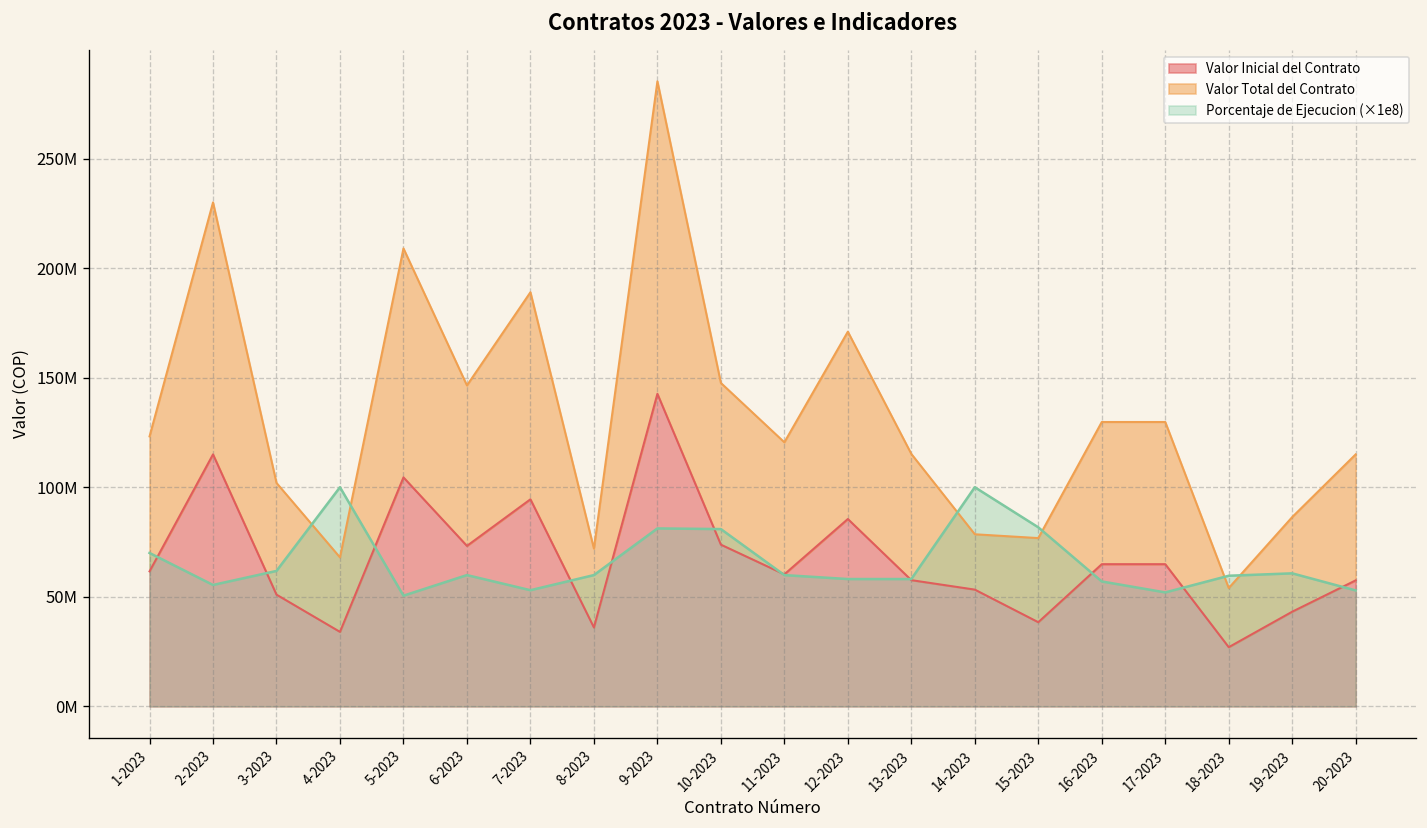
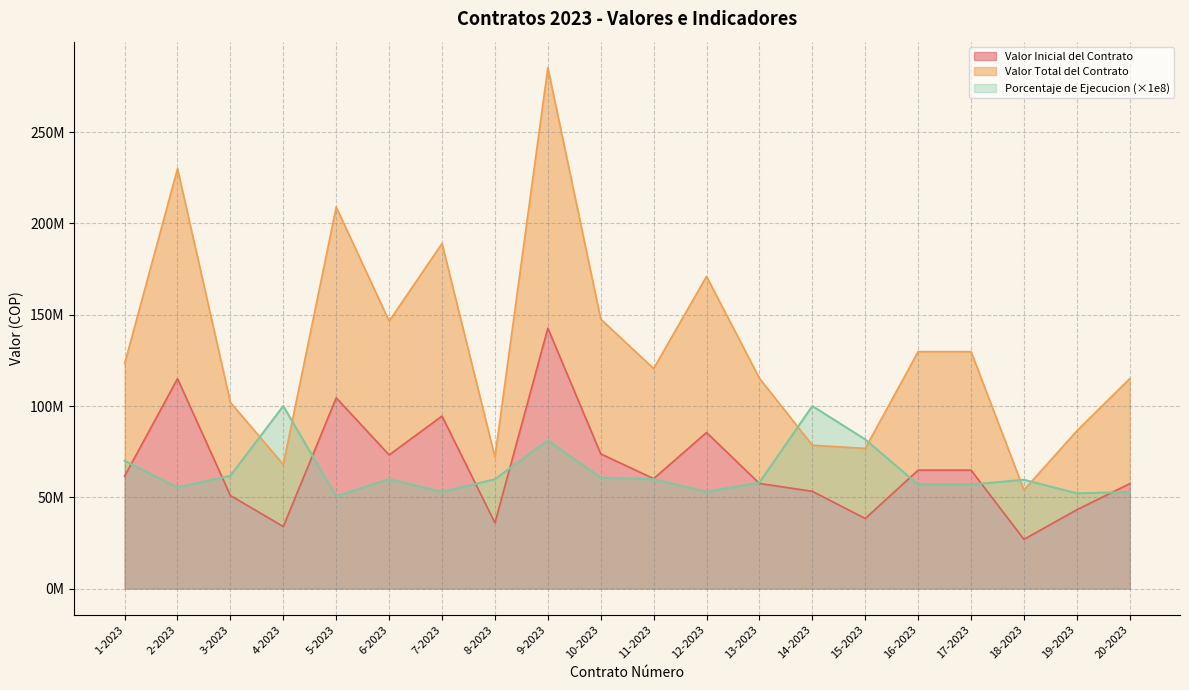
Porcentaje de Ejecucion (×1e8), 10-2023: 81000000 -> 61000000
Porcentaje de Ejecucion (×1e8), 12-2023: 58000000 -> 53000000
Porcentaje de Ejecucion (×1e8), 17-2023: 52000000 -> 57000000
Porcentaje de Ejecucion (×1e8), 19-2023: 61000000 -> 52000000
